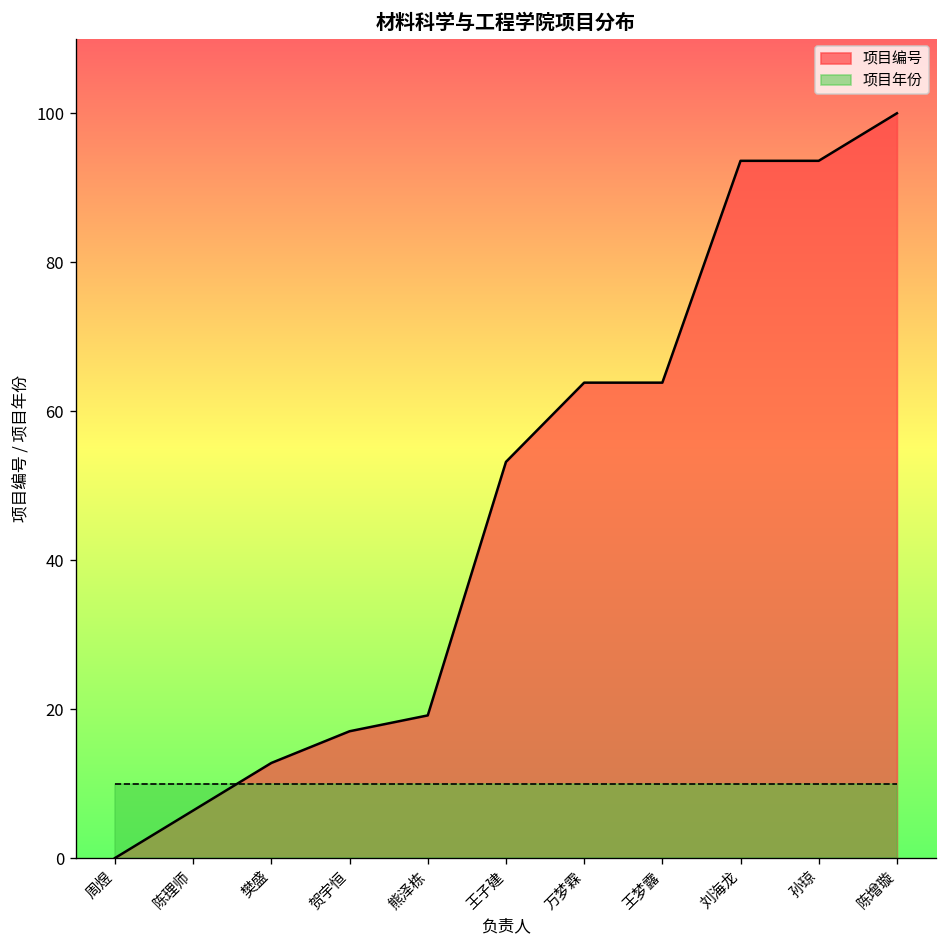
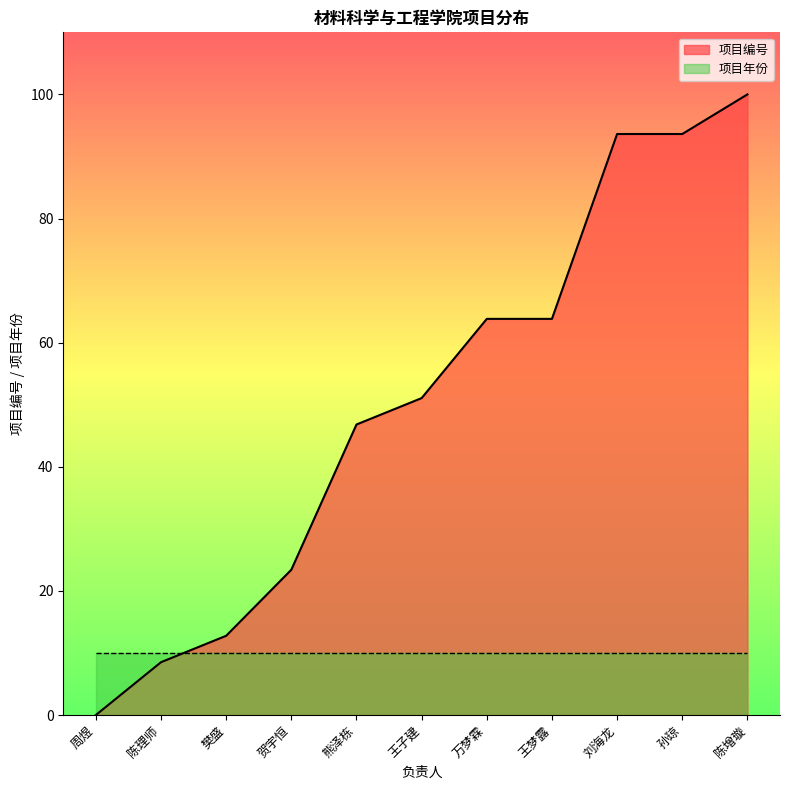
项目编号, 陈理师: 6 -> 9
项目编号, 贺宇恒: 17 -> 23
项目编号, 熊泽栋: 19 -> 47
项目编号, 王子建: 53 -> 51
